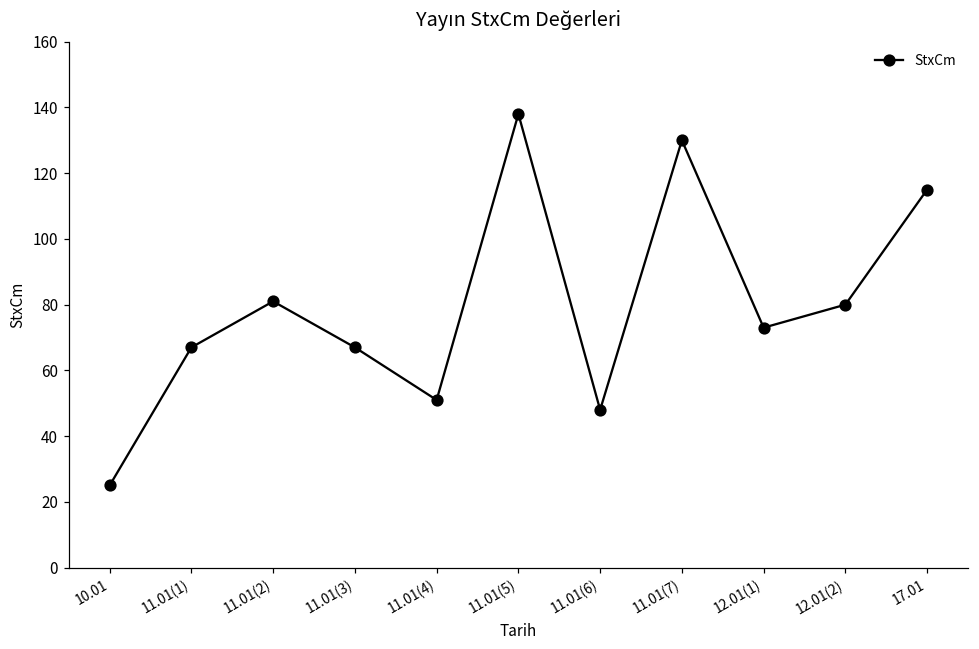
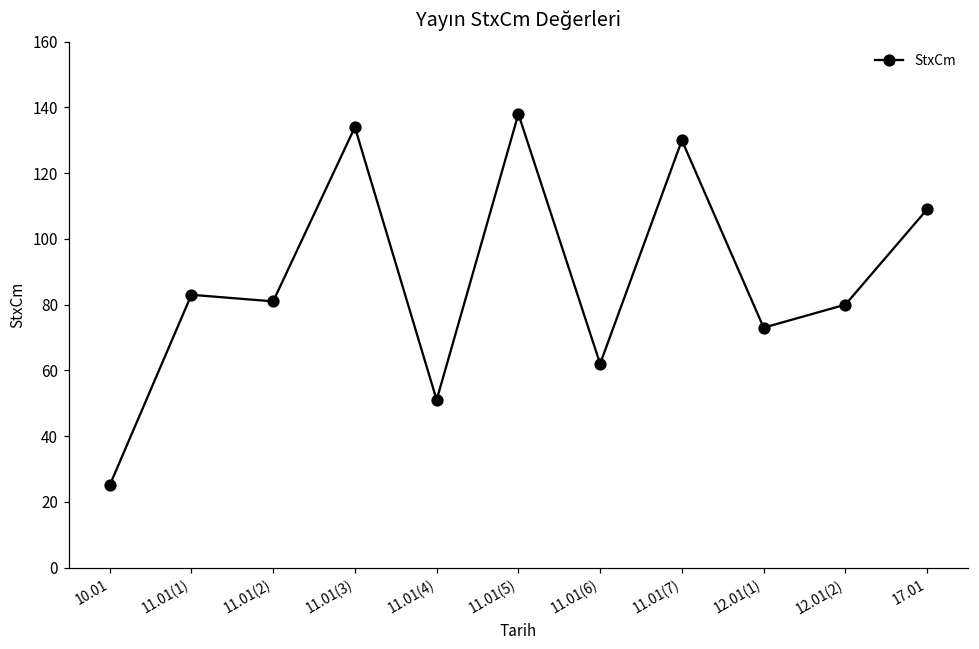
11.01(1): 67 -> 83
11.01(3): 67 -> 134
11.01(6): 48 -> 62
17.01: 115 -> 109
